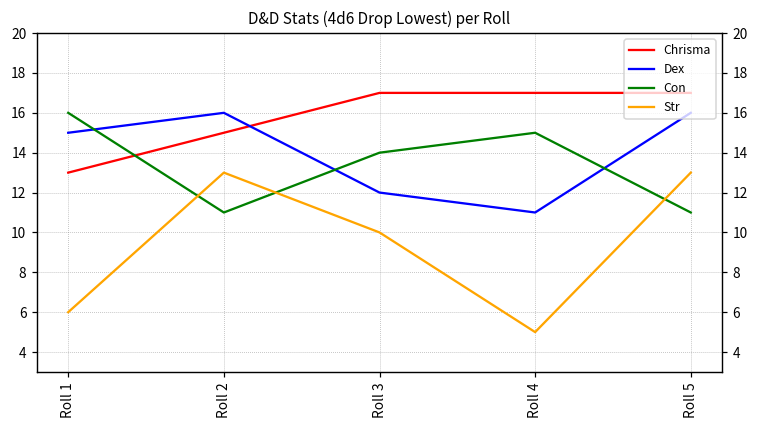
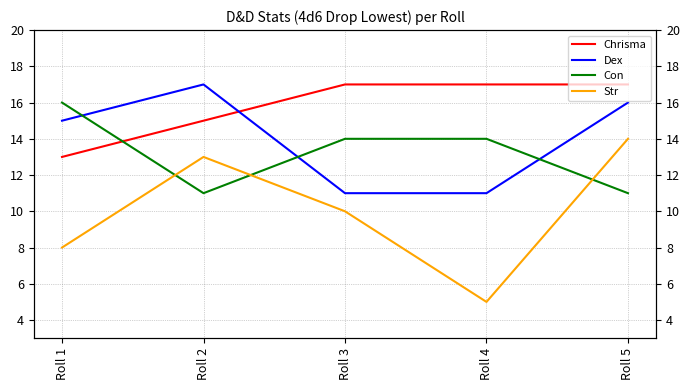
Str, Roll 1: 6 -> 8
Dex, Roll 2: 16 -> 17
Dex, Roll 3: 12 -> 11
Con, Roll 4: 15 -> 14
Str, Roll 5: 13 -> 14
